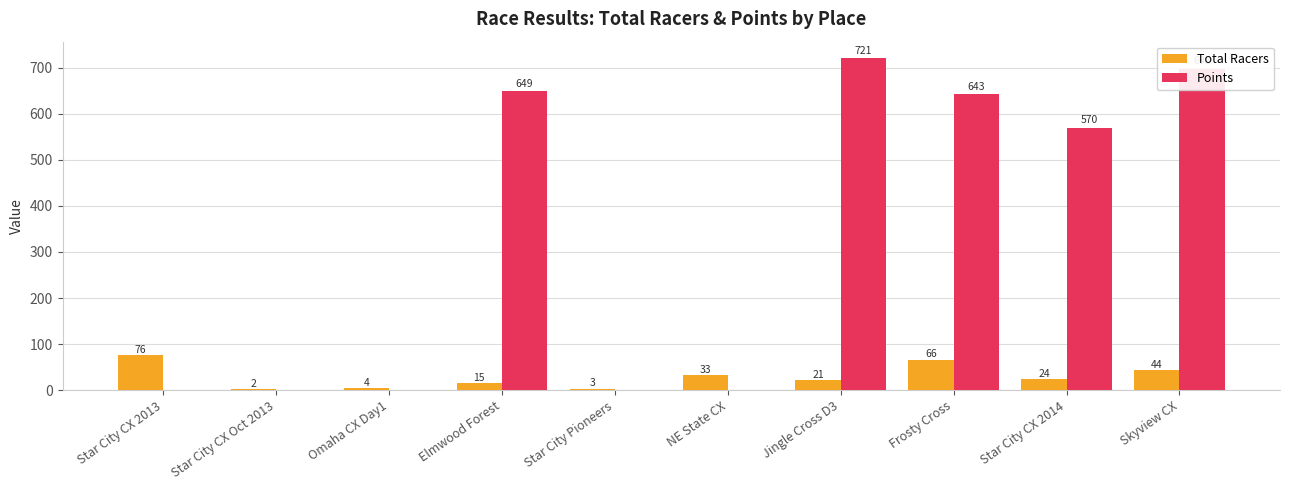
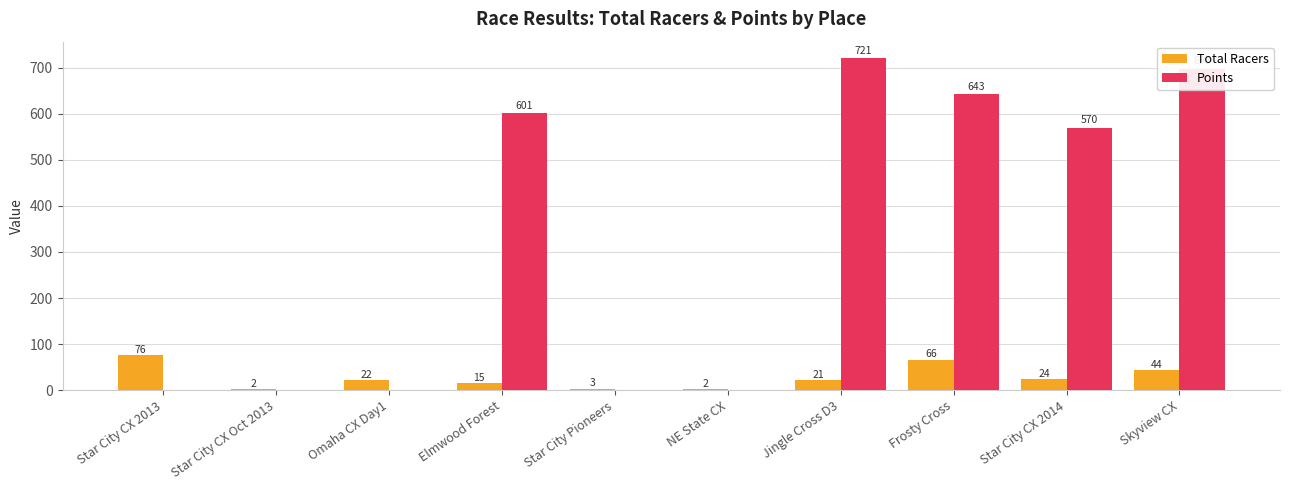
Total Racers, Omaha CX Day1: 4 -> 22
Points, Elmwood Forest: 649 -> 601
Total Racers, NE State CX: 33 -> 2
